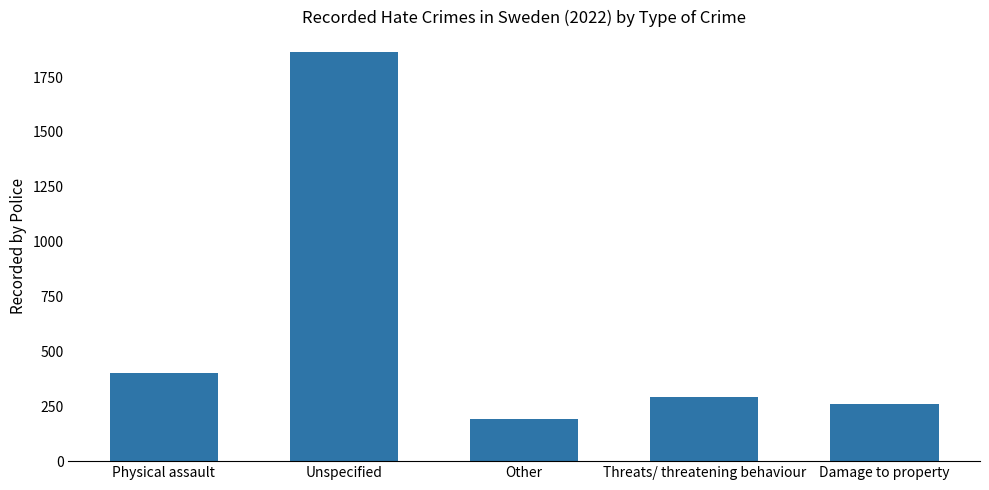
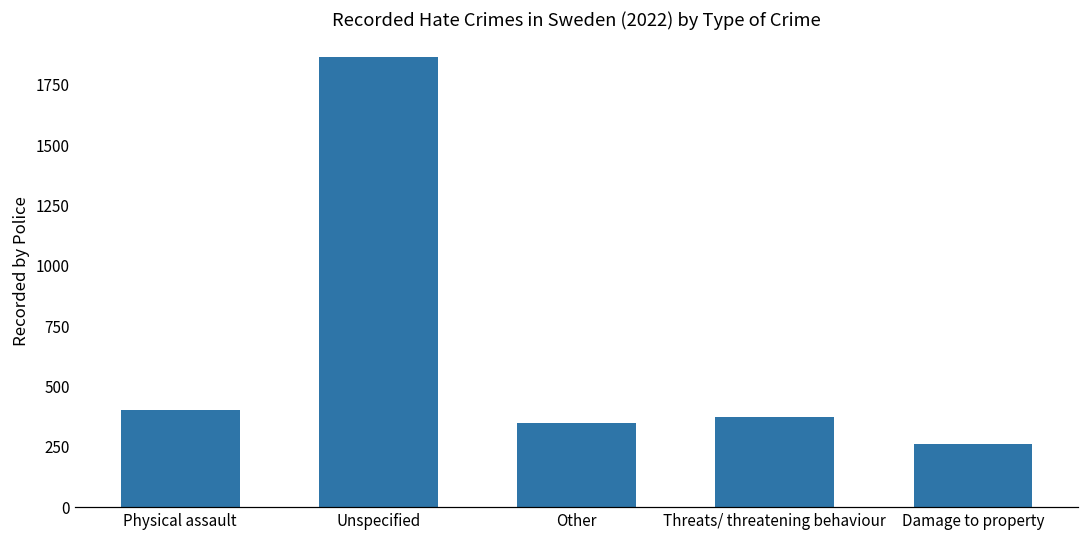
Other: 190 -> 350
Threats/ threatening behaviour: 290 -> 370
